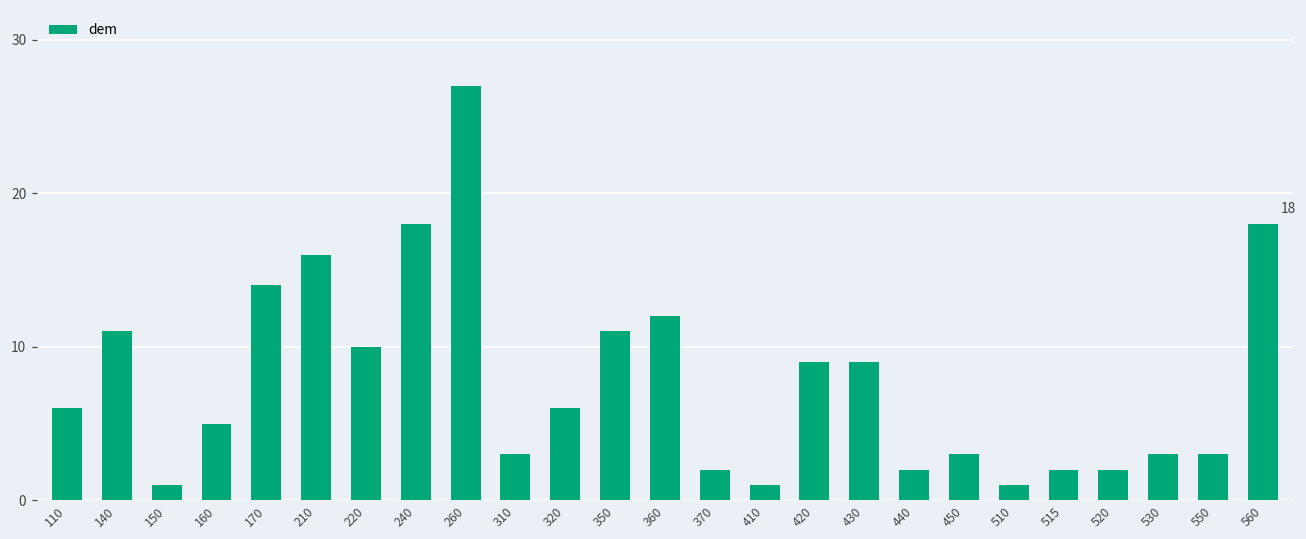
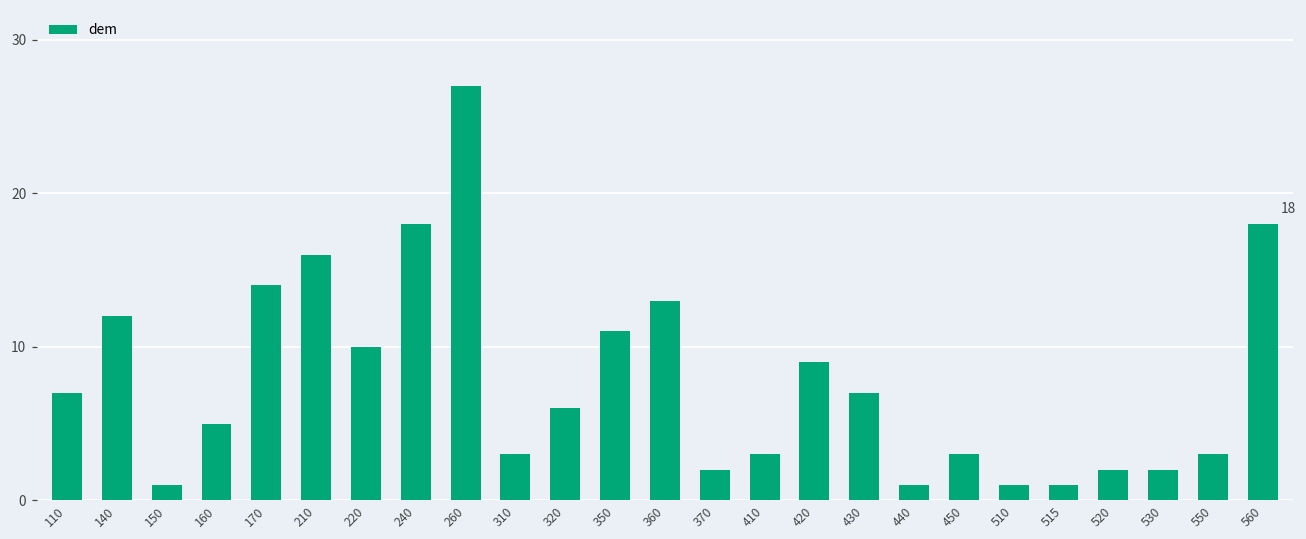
110: 6 -> 7
140: 11 -> 12
360: 12 -> 13
410: 1 -> 3
430: 9 -> 7
440: 2 -> 1
515: 2 -> 1
530: 3 -> 2
